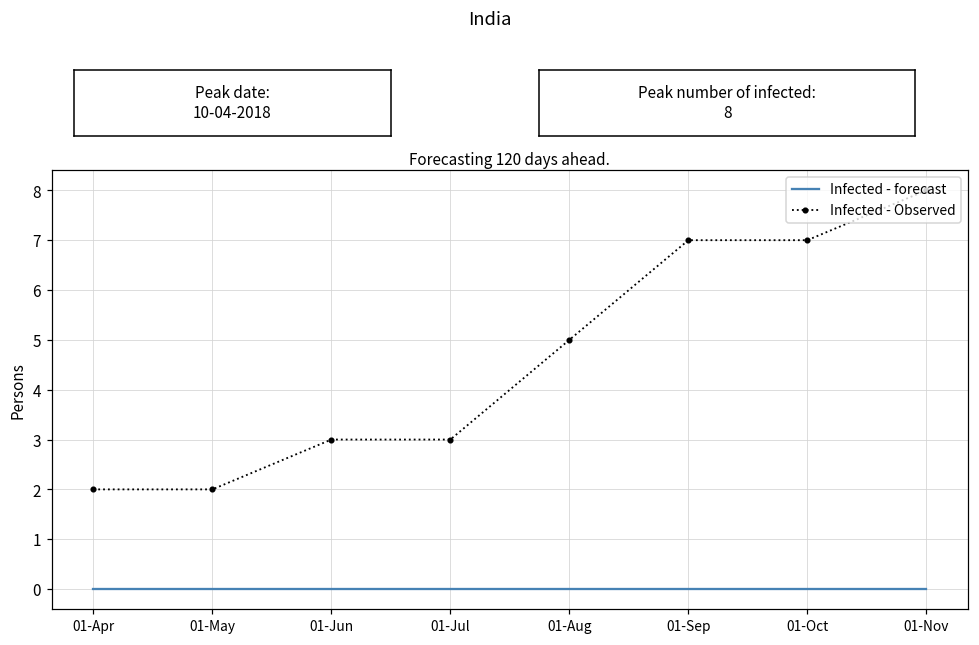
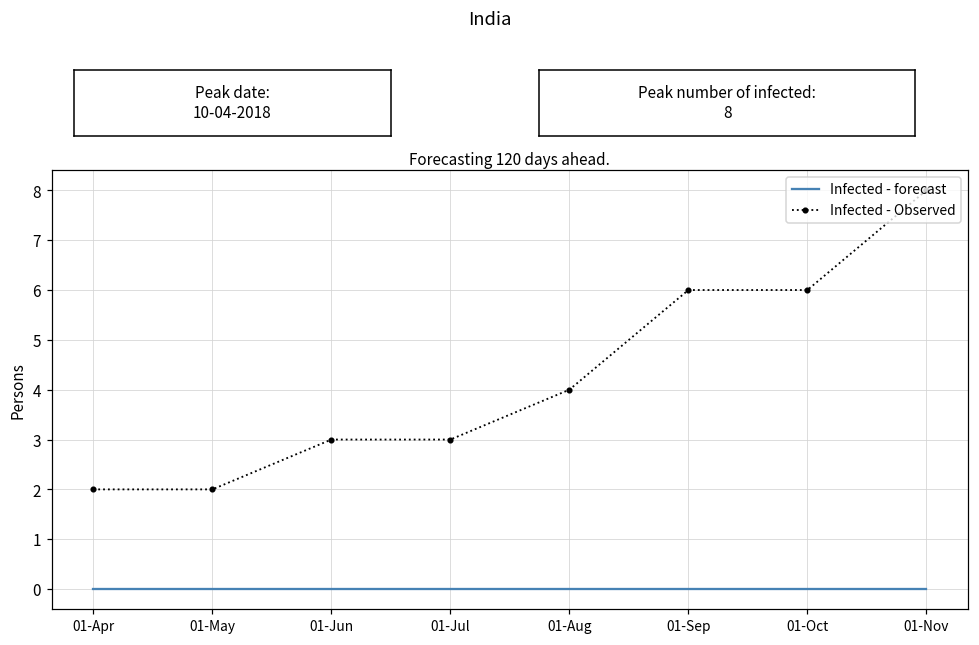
Infected - Observed, 01-Aug: 5 -> 4
Infected - Observed, 01-Sep: 7 -> 6
Infected - Observed, 01-Oct: 7 -> 6
